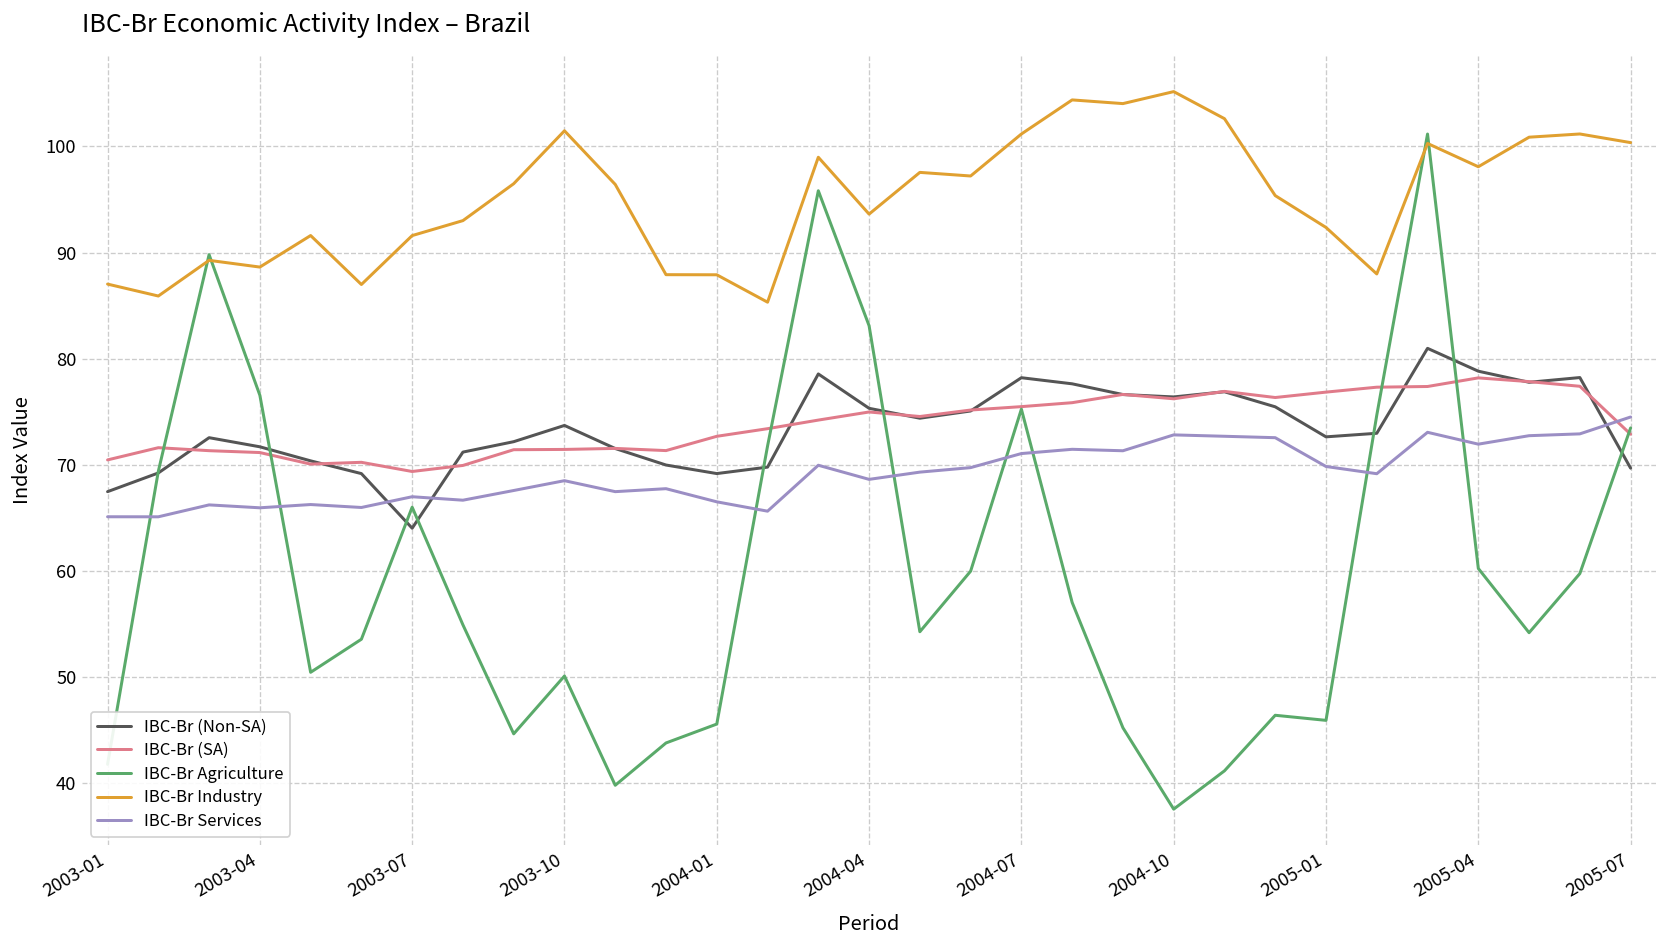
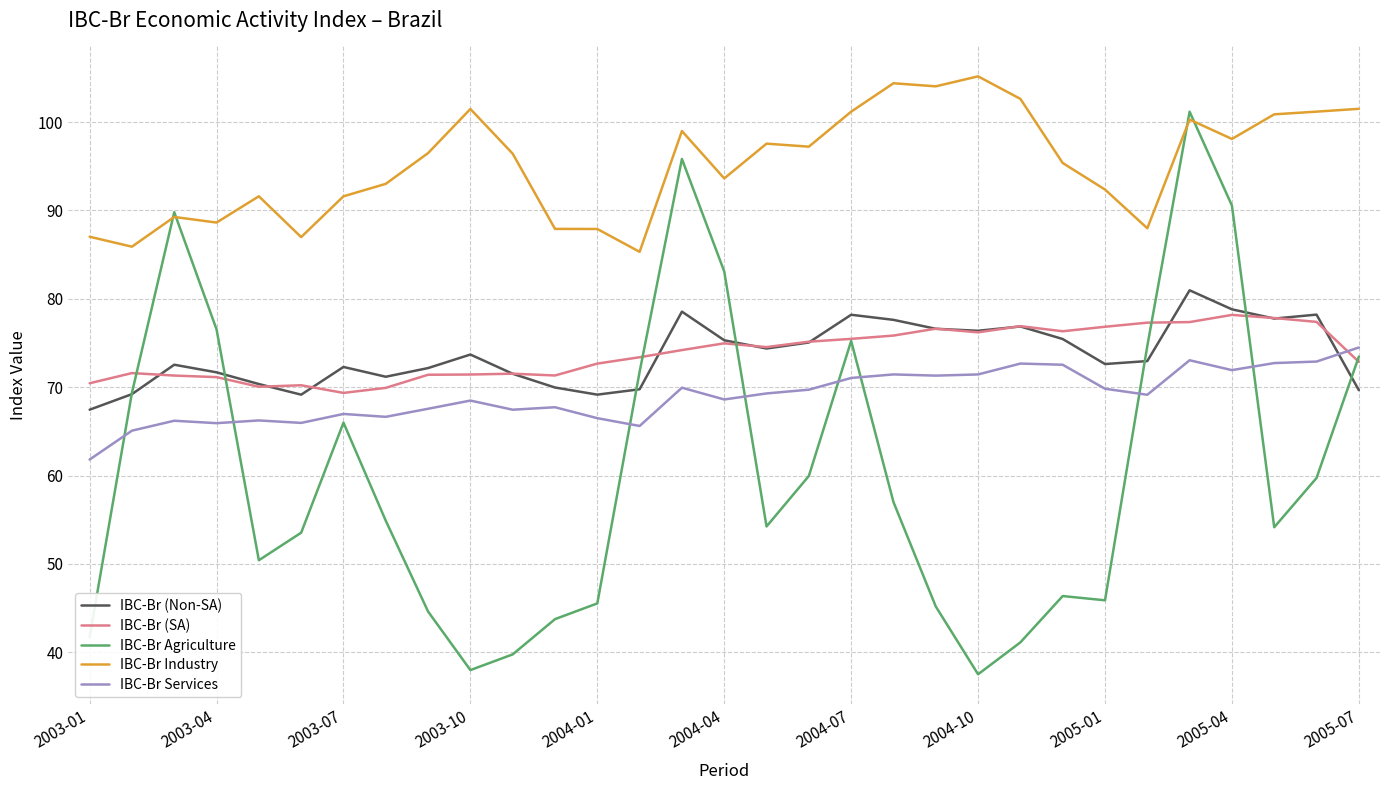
IBC-Br Services, 2003-01: 65 -> 62
IBC-Br (Non-SA), 2003-07: 64 -> 72
IBC-Br Agriculture, 2003-10: 50 -> 38
IBC-Br Services, 2004-10: 73 -> 71
IBC-Br Agriculture, 2005-04: 60 -> 91
IBC-Br Industry, 2005-07: 100 -> 102
